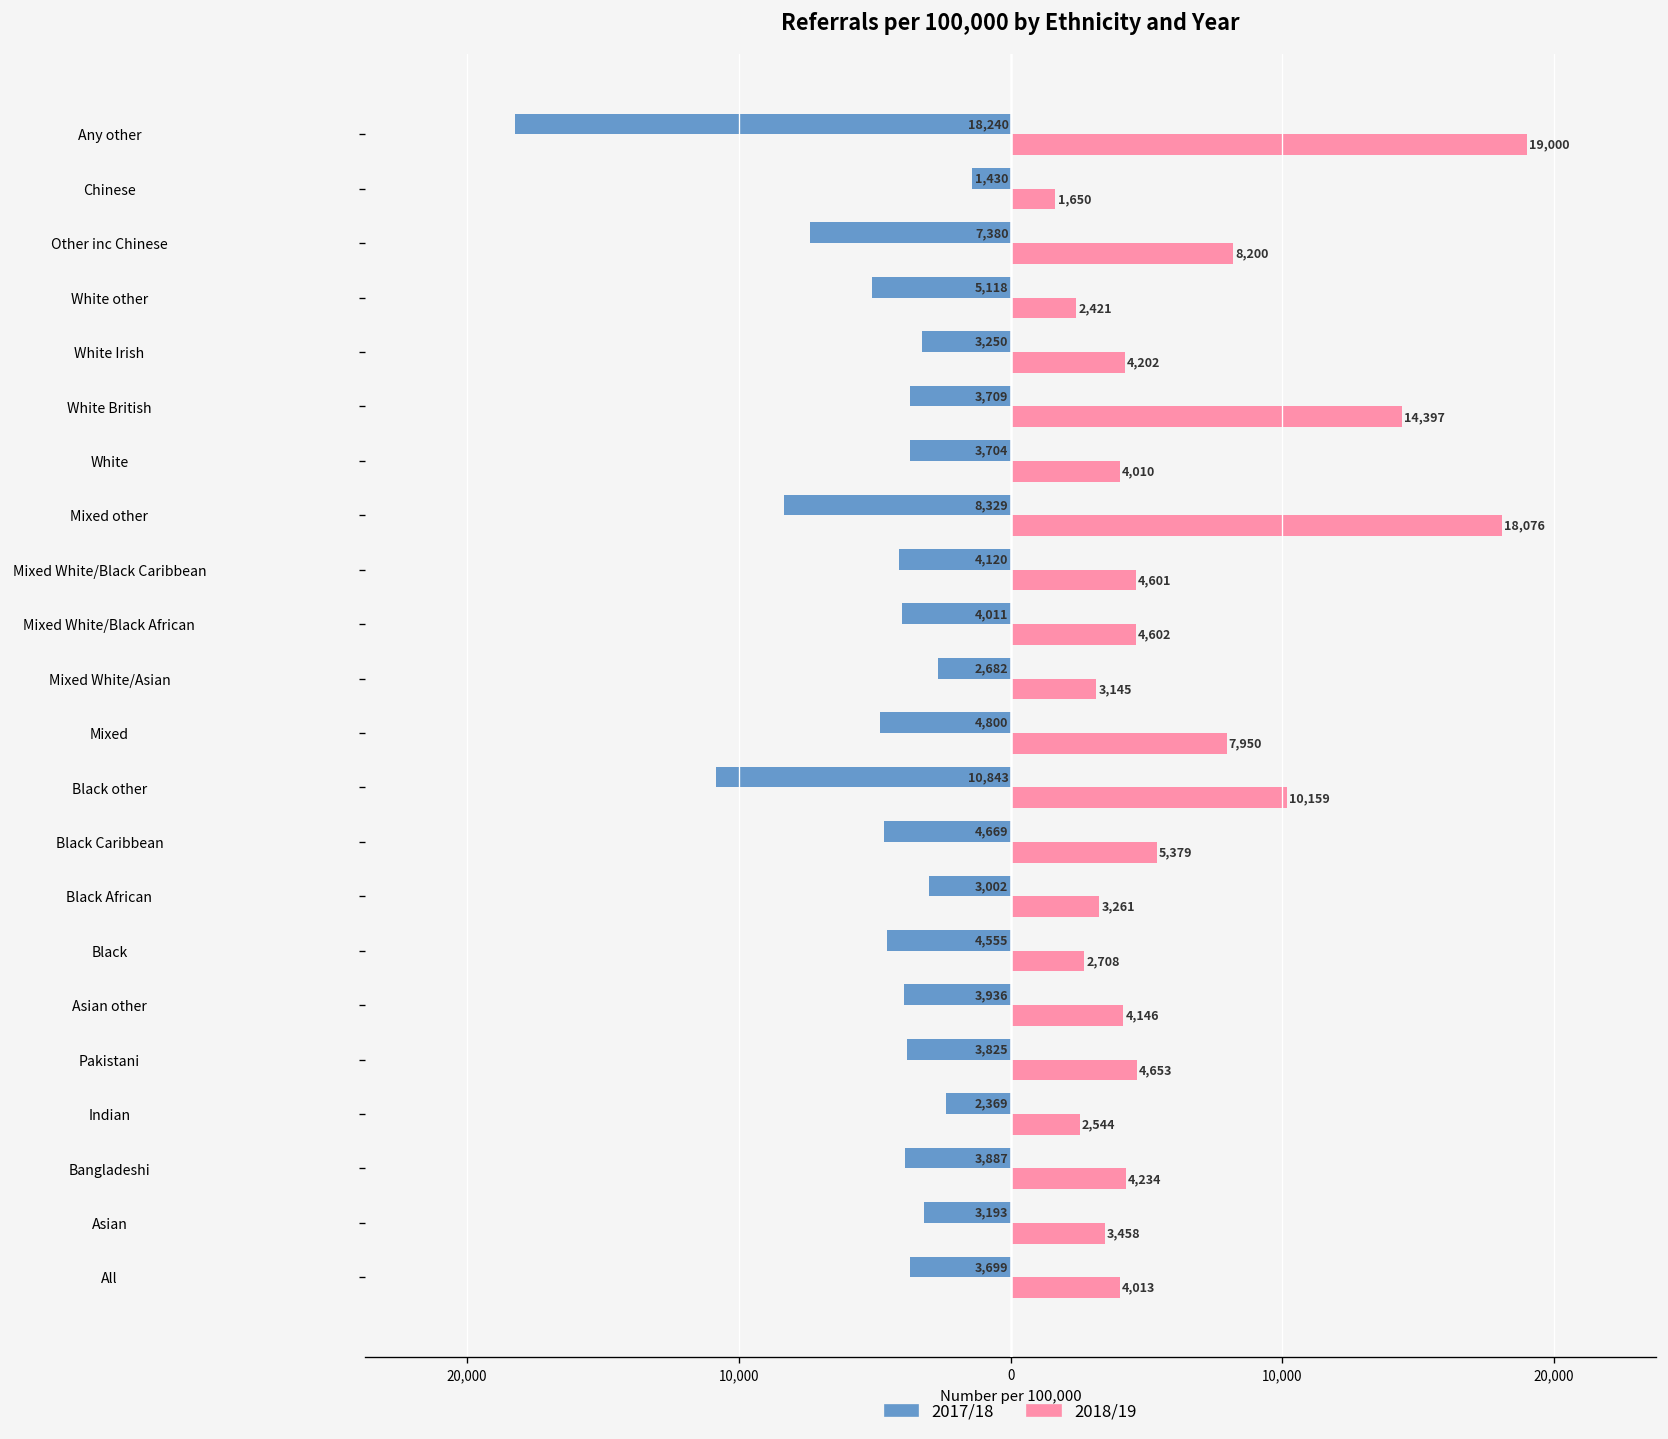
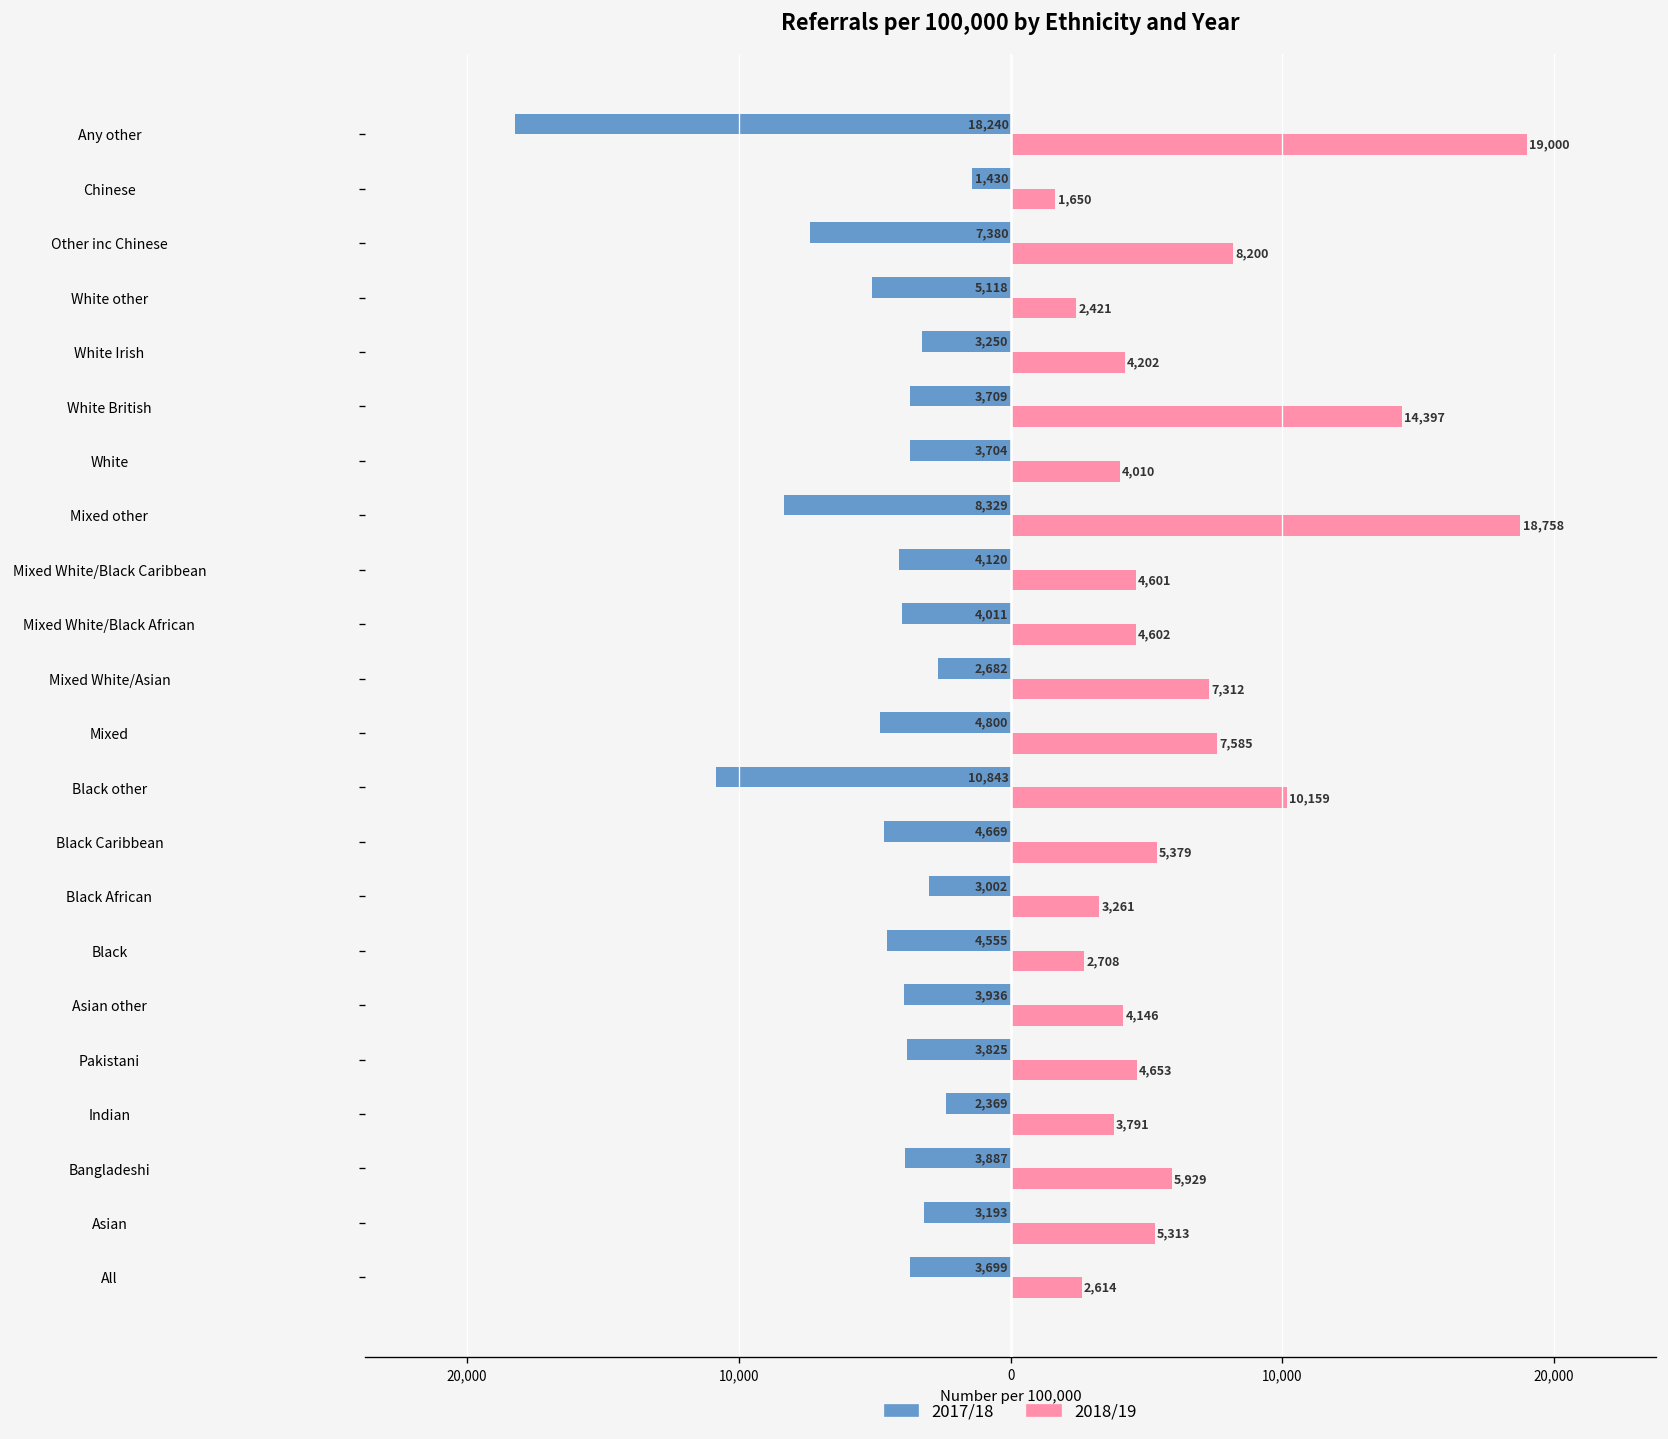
2018/19, Mixed other: 18,076 -> 18,758
2018/19, Mixed White/Asian: 3,145 -> 7,312
2018/19, Mixed: 7,950 -> 7,585
2018/19, Indian: 2,544 -> 3,791
2018/19, Bangladeshi: 4,234 -> 5,929
2018/19, Asian: 3,458 -> 5,313
2018/19, All: 4,013 -> 2,614
